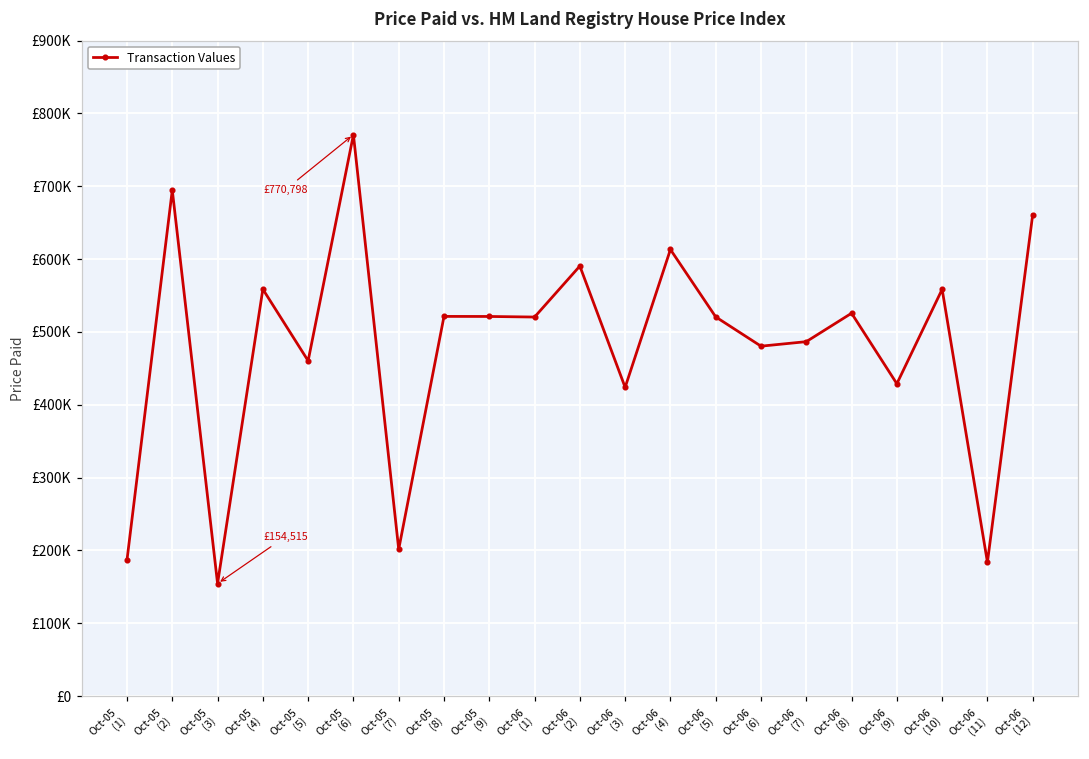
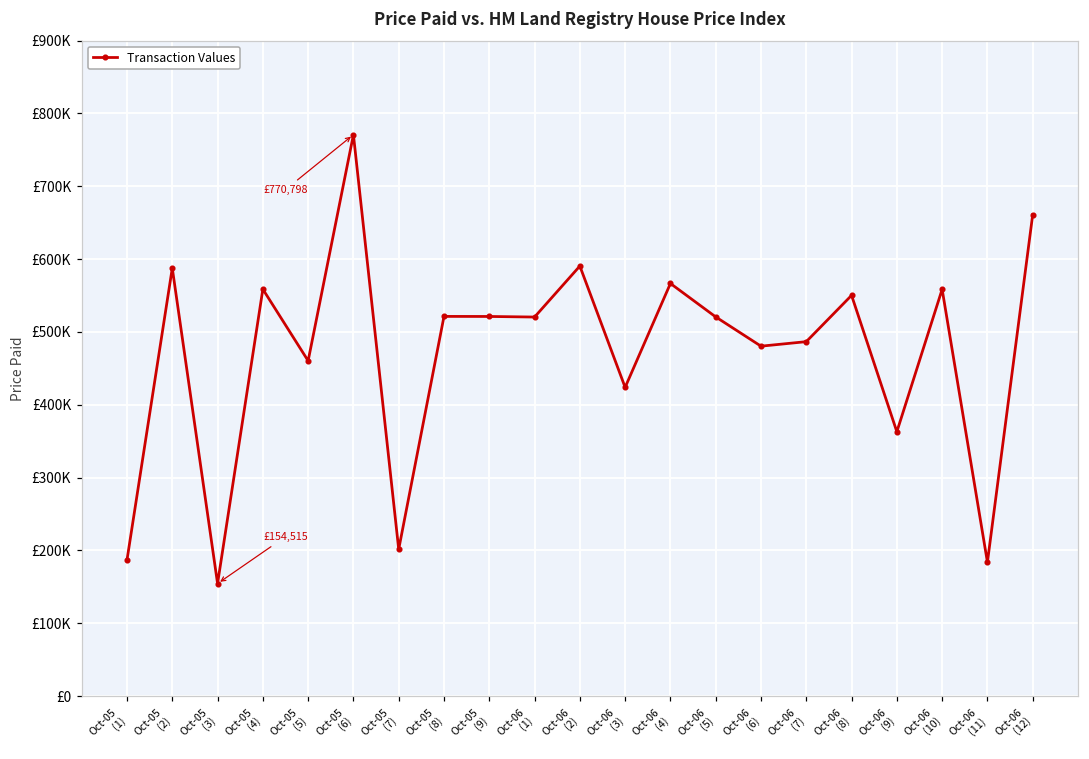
Oct-05 (2): £690000 -> £590000
Oct-06 (4): £610000 -> £570000
Oct-06 (8): £530000 -> £550000
Oct-06 (9): £430000 -> £360000
